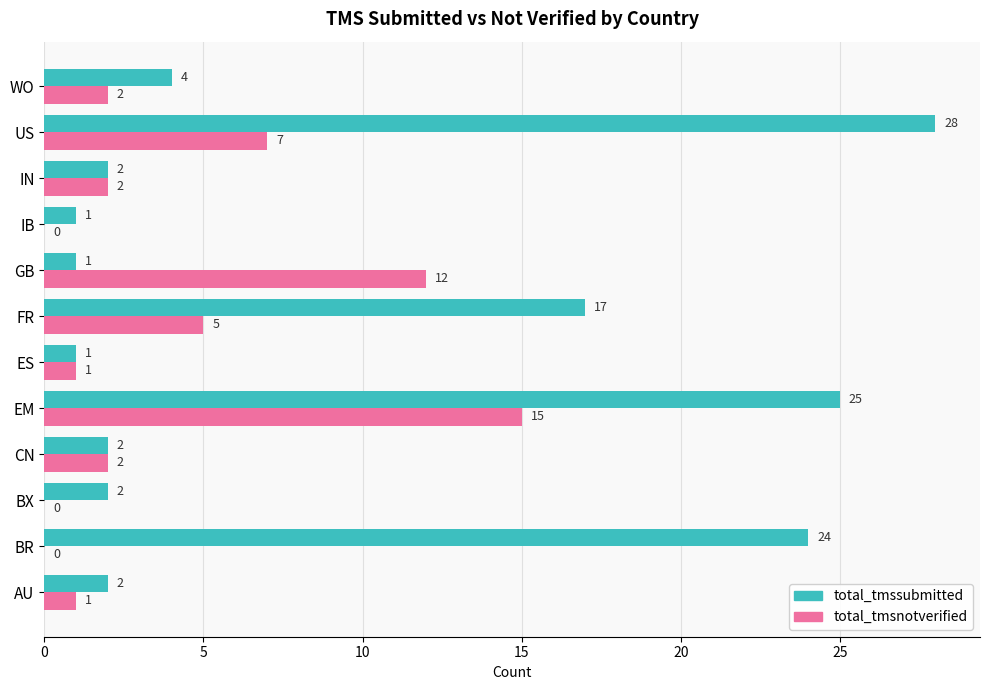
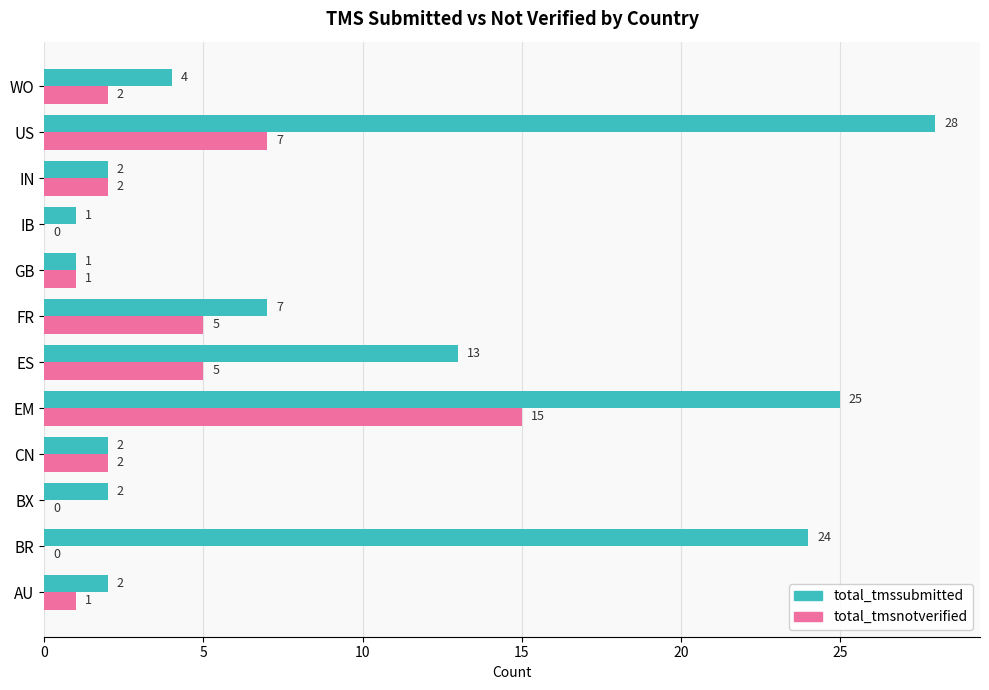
total_tmsnotverified, GB: 12 -> 1
total_tmssubmitted, FR: 17 -> 7
total_tmssubmitted, ES: 1 -> 13
total_tmsnotverified, ES: 1 -> 5
